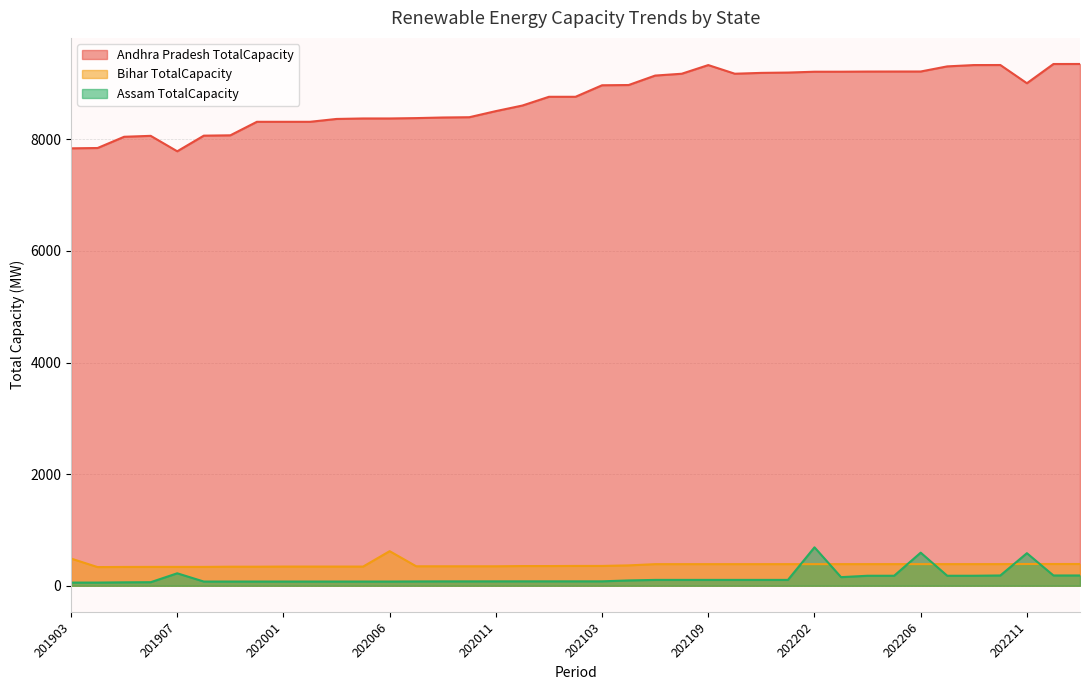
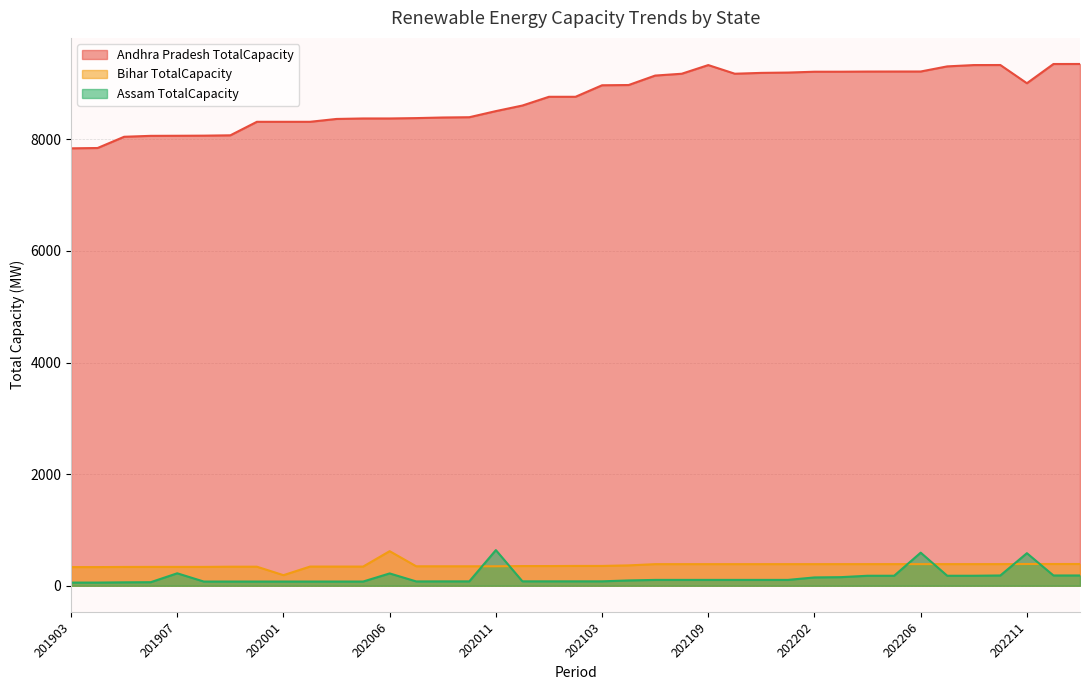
Bihar TotalCapacity, 201903: 500 -> 300
Andhra Pradesh TotalCapacity, 201907: 7800 -> 8100
Bihar TotalCapacity, 202001: 300 -> 200
Assam TotalCapacity, 202006: 100 -> 200
Assam TotalCapacity, 202011: 100 -> 600
Assam TotalCapacity, 202202: 700 -> 100
